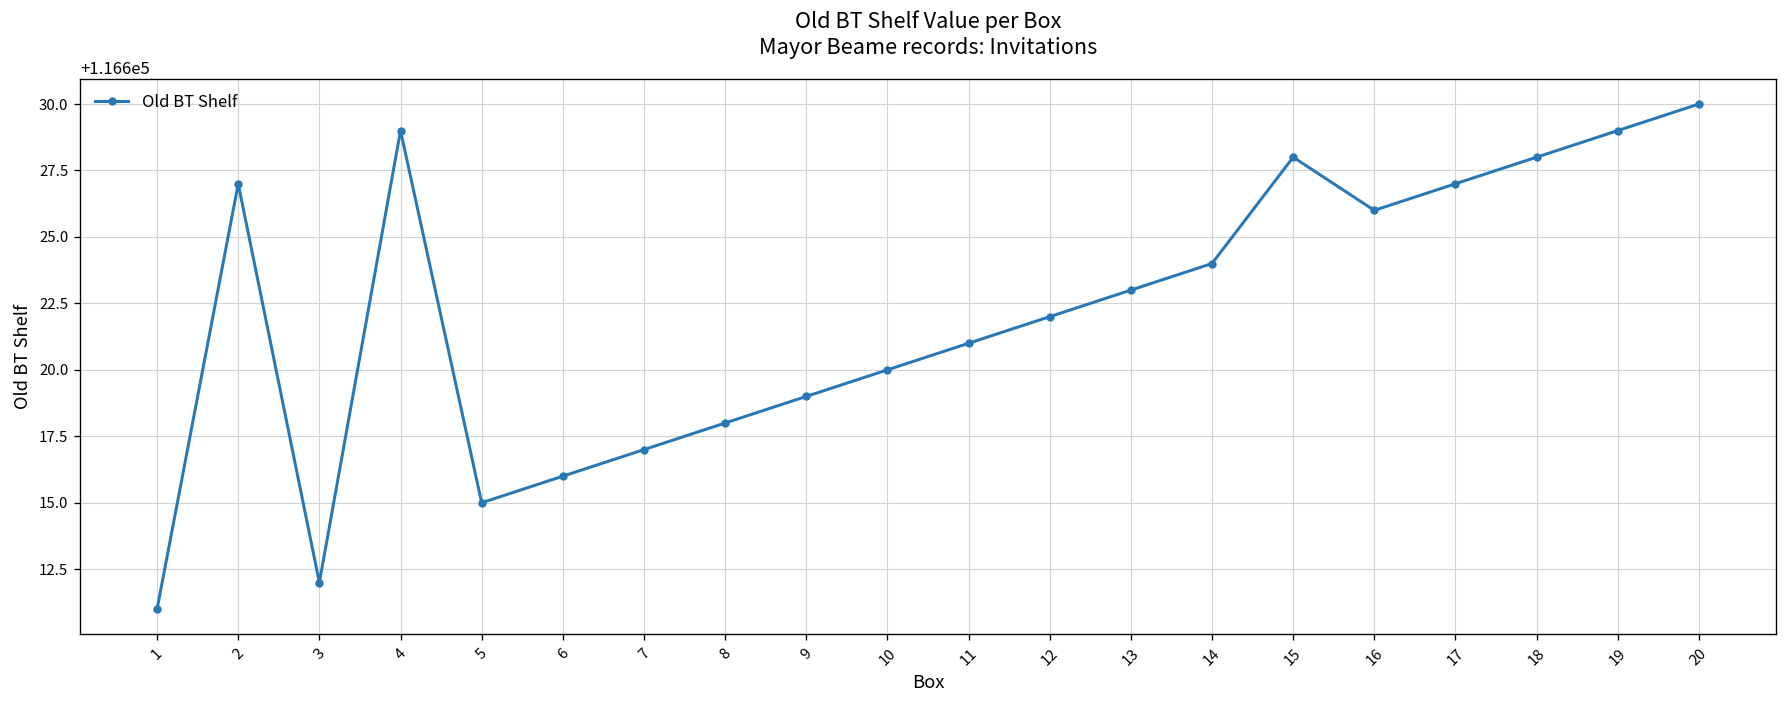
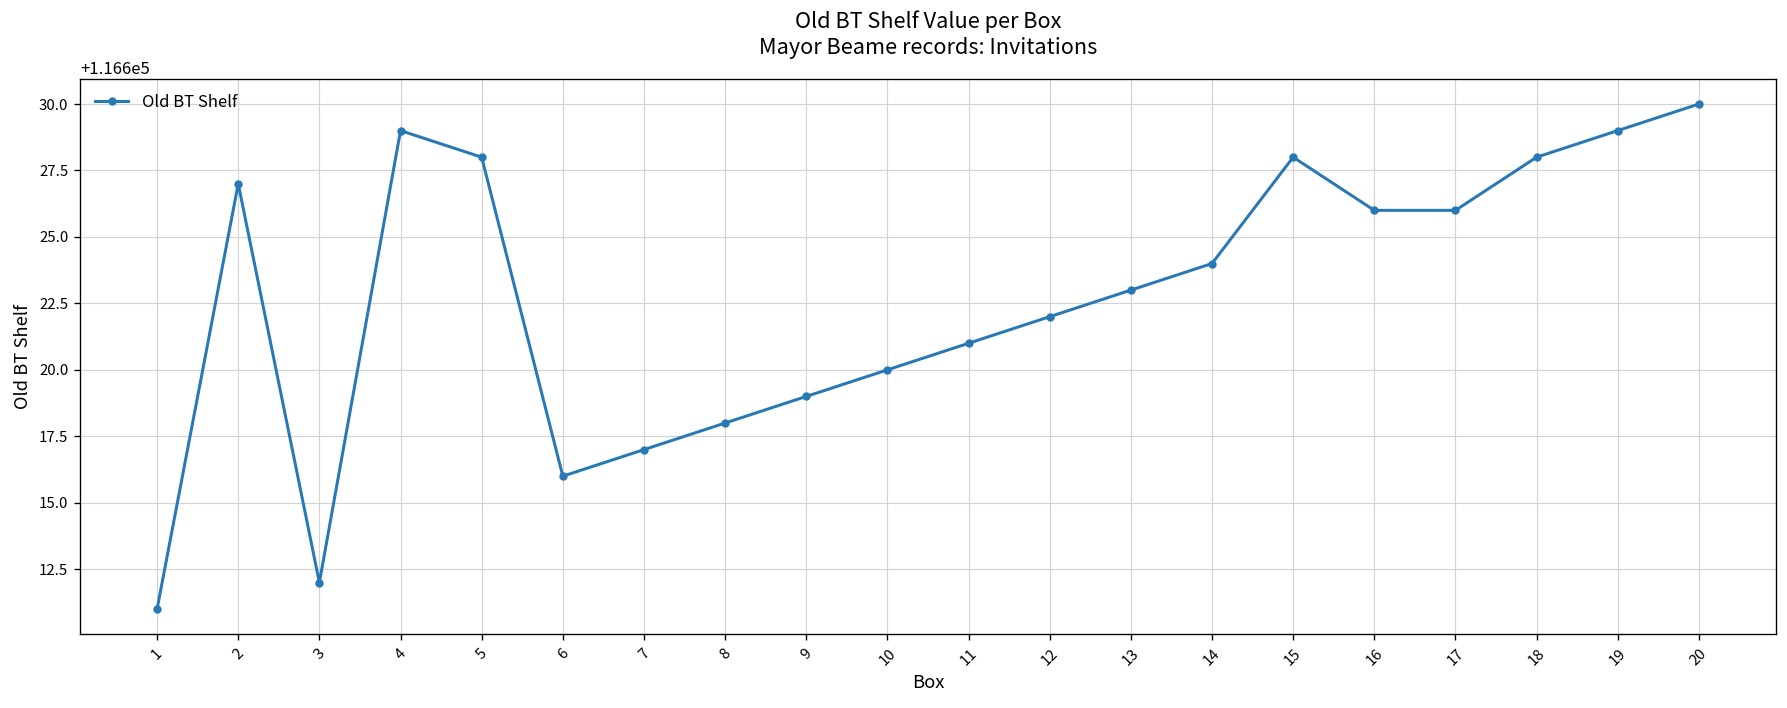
5: 116615 -> 116628
17: 116627 -> 116626
